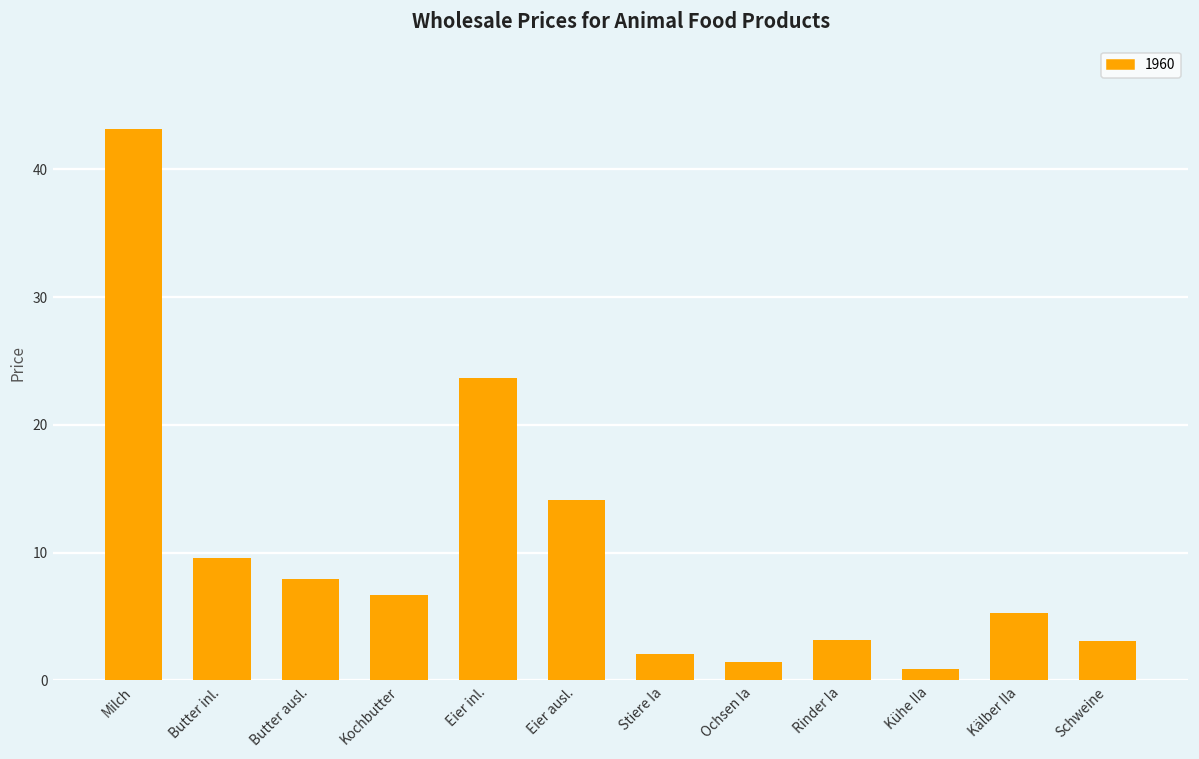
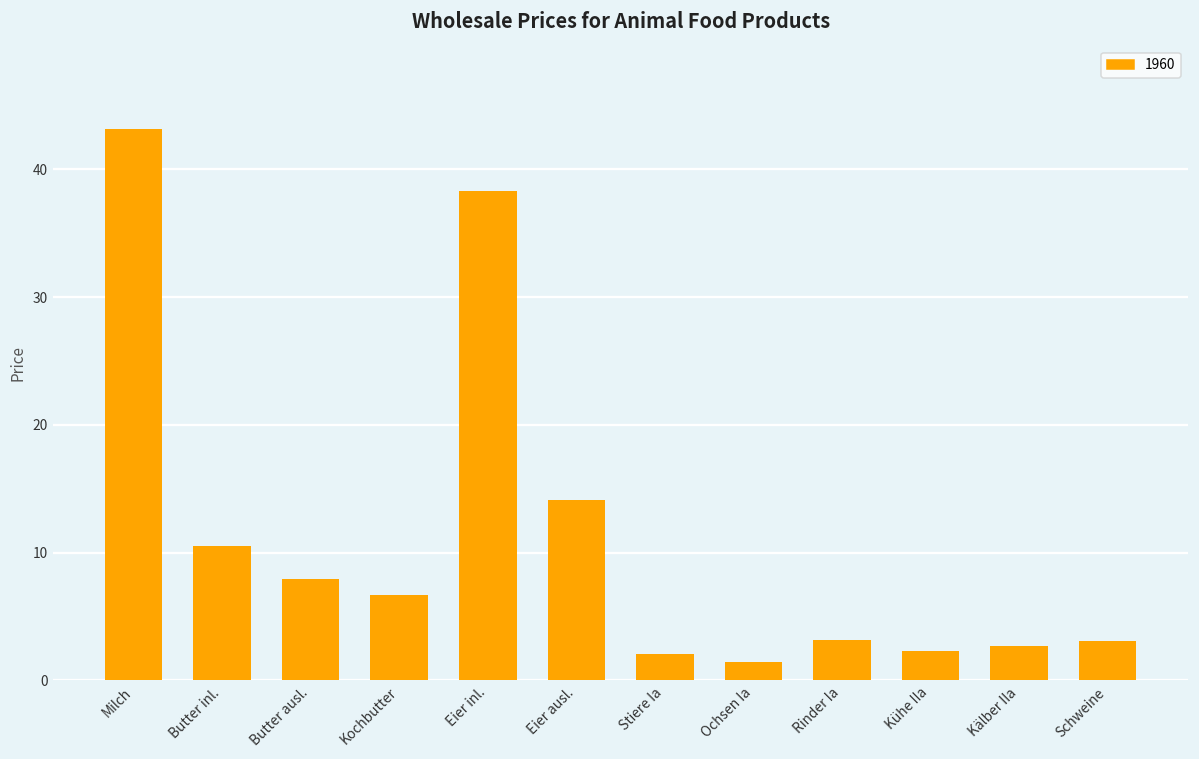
Butter inl.: 9.6 -> 10.5
Eier inl.: 23.7 -> 38.3
Kühe IIa: 0.9 -> 2.3
Kälber IIa: 5.3 -> 2.7
